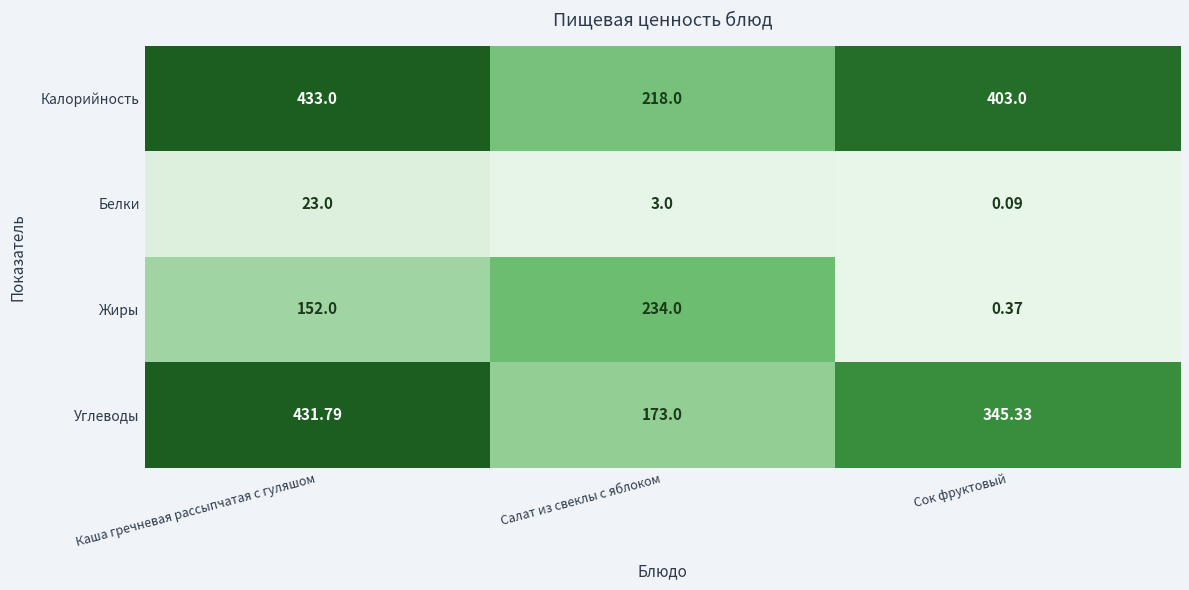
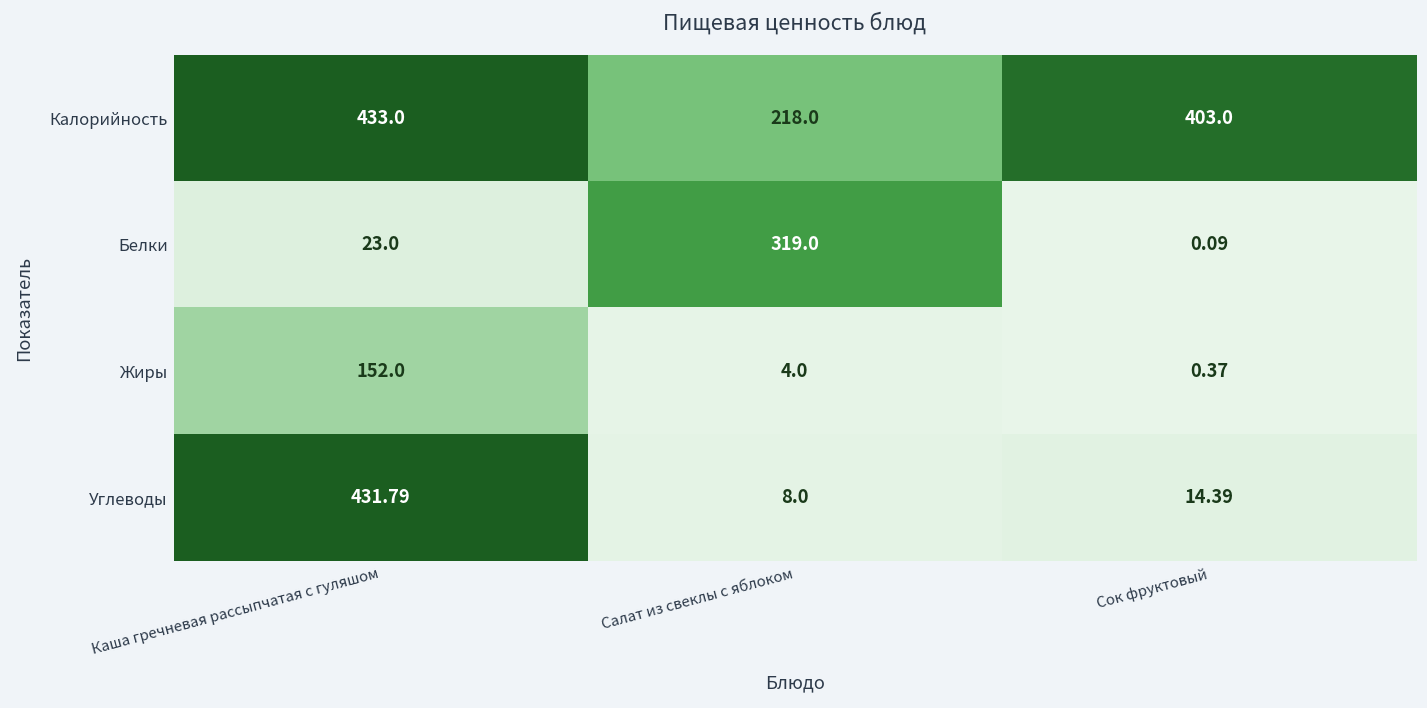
Белки, Салат из свеклы с яблоком: 3.0 -> 319.0
Жиры, Салат из свеклы с яблоком: 234.0 -> 4.0
Углеводы, Салат из свеклы с яблоком: 173.0 -> 8.0
Углеводы, Сок фруктовый: 345.33 -> 14.39
